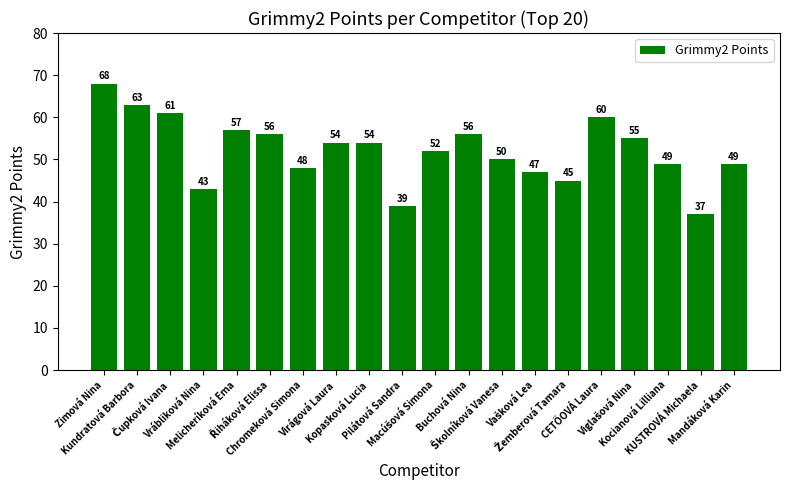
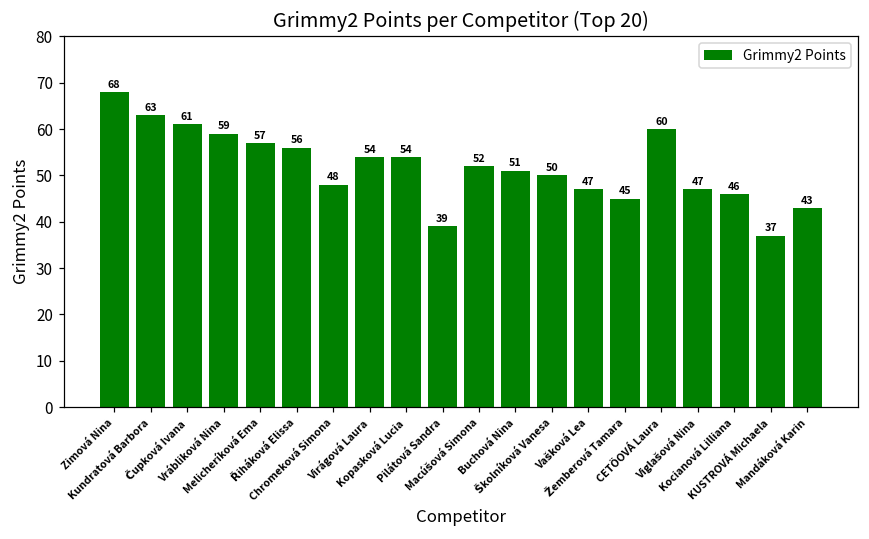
Vrábliková Nina: 43 -> 59
Buchová Nina: 56 -> 51
Viglašová Nina: 55 -> 47
Kocianová Lilliana: 49 -> 46
Mandáková Karin: 49 -> 43
